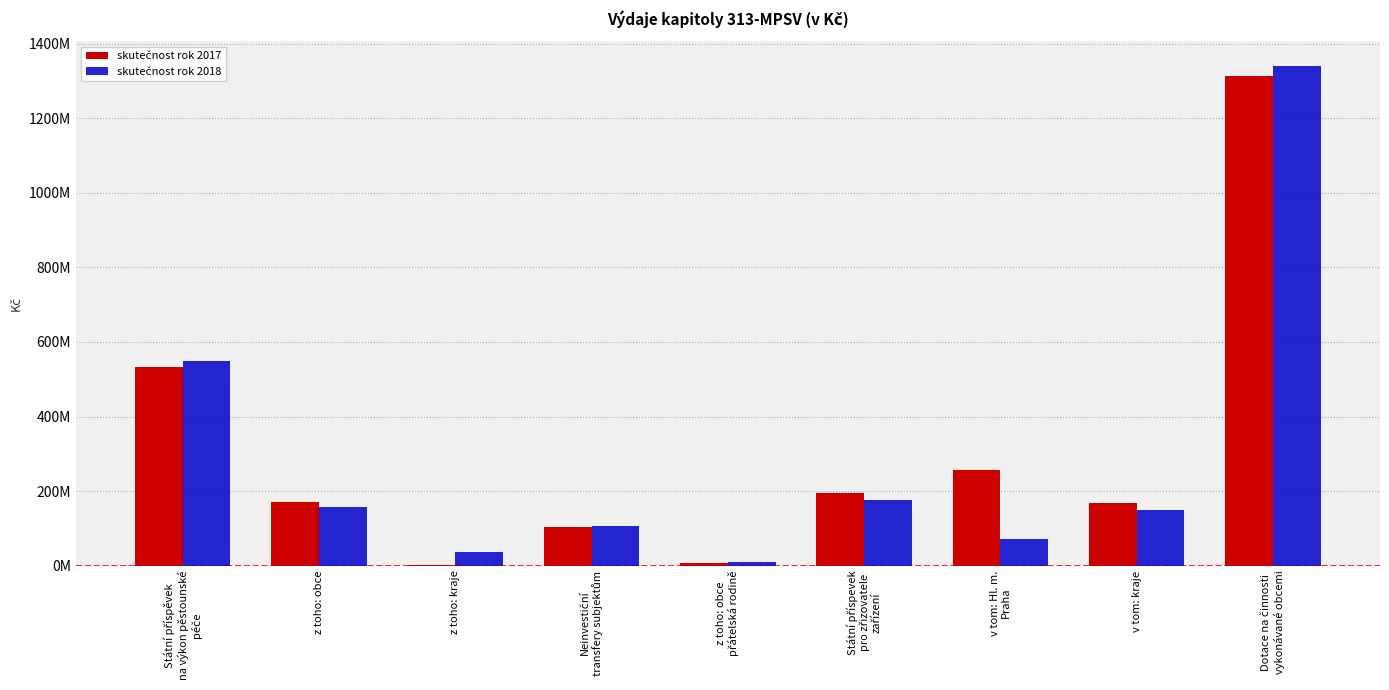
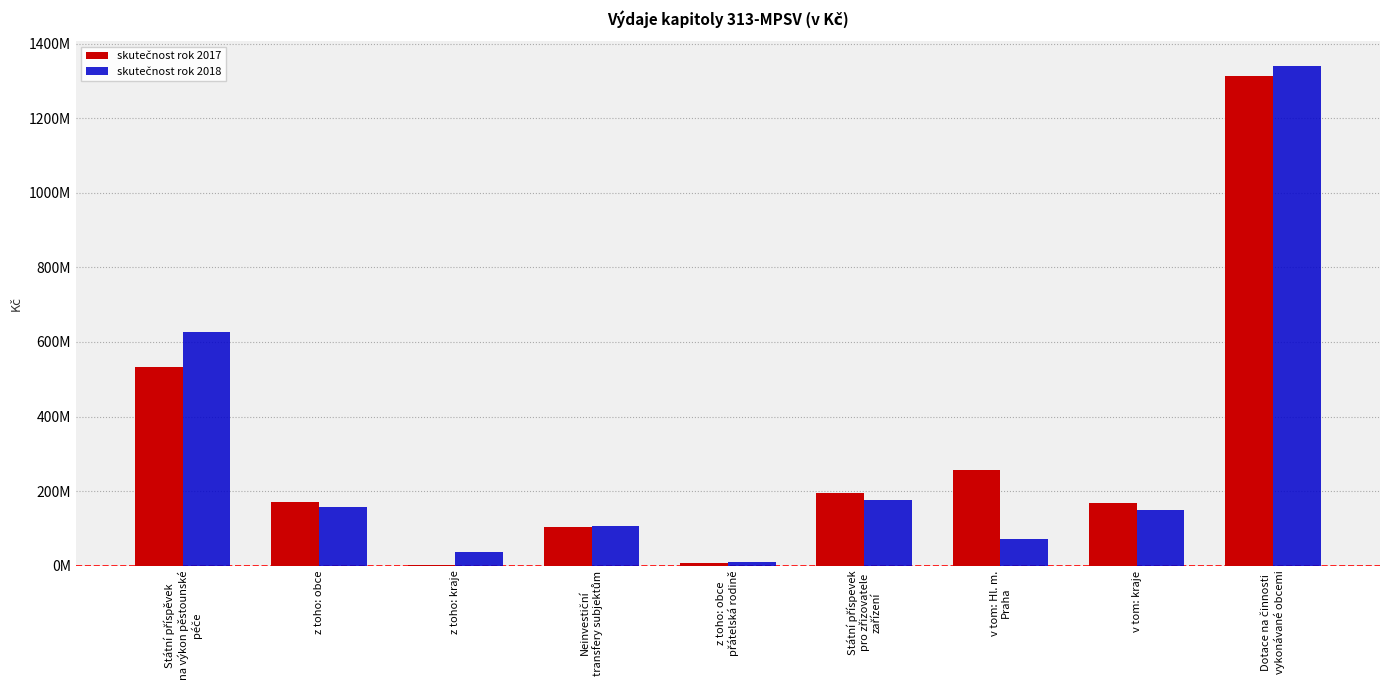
skutečnost rok 2018, Státní příspěvek na výkon pěstounské péče: 550000000 -> 630000000
